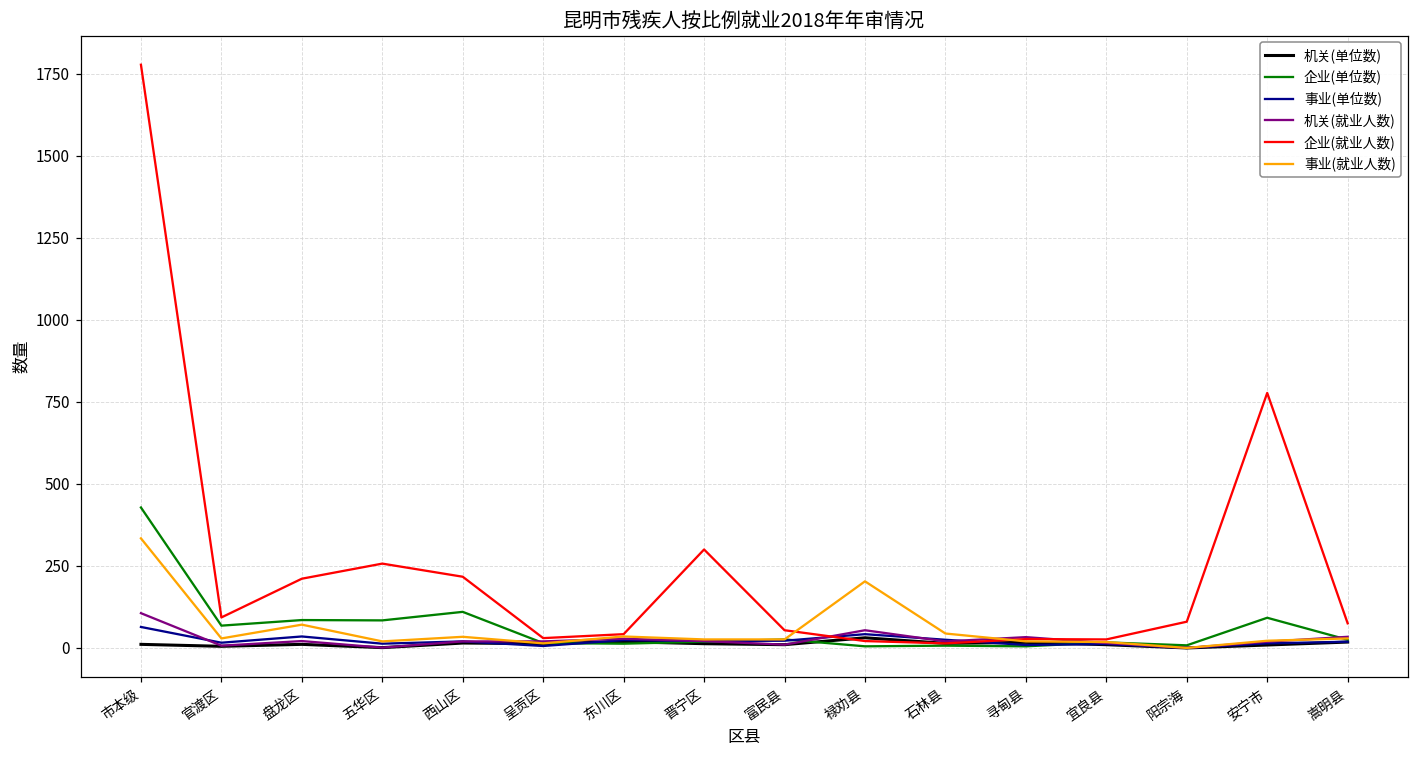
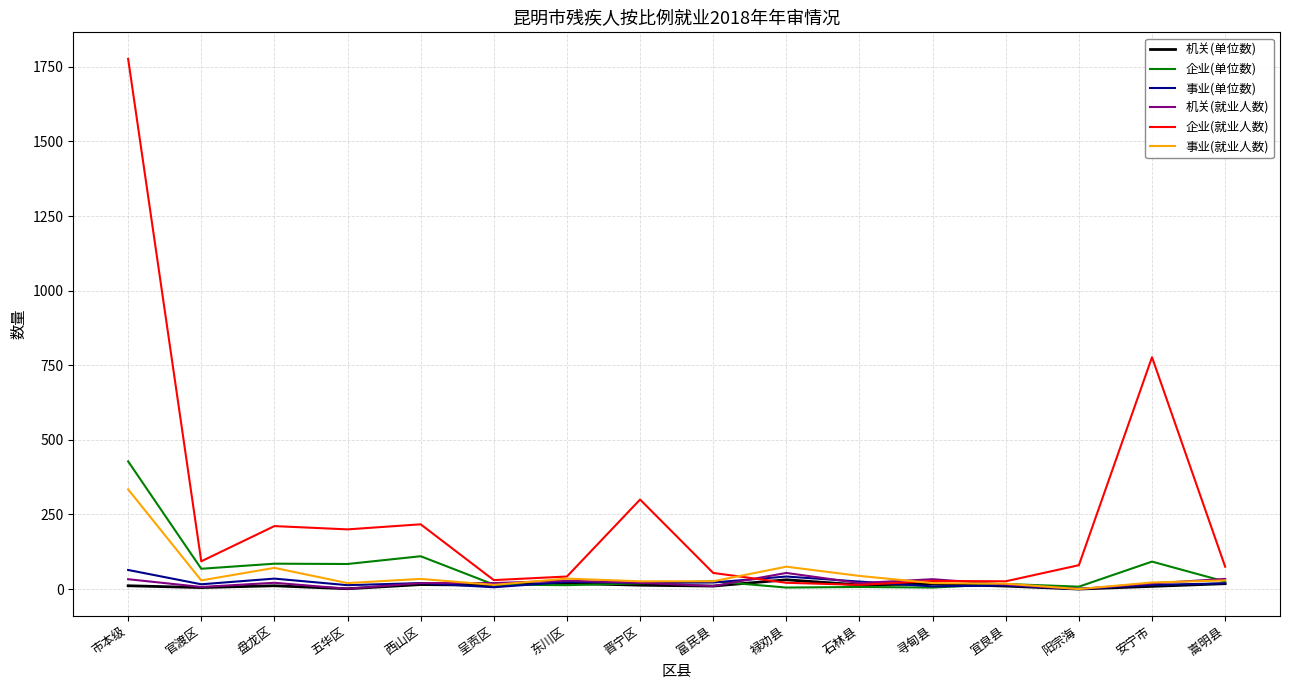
机关(就业人数), 市本级: 110 -> 30
企业(就业人数), 五华区: 260 -> 200
事业(就业人数), 禄劝县: 200 -> 80
